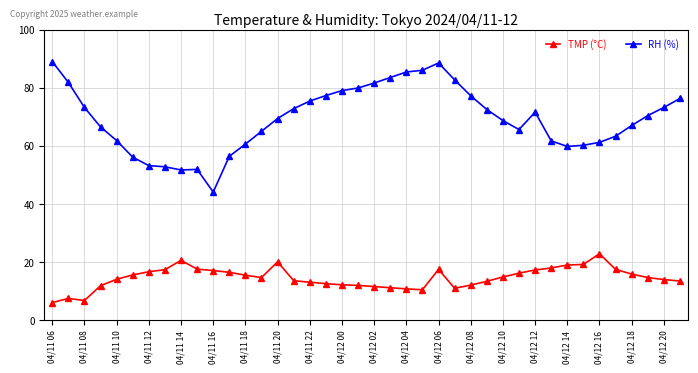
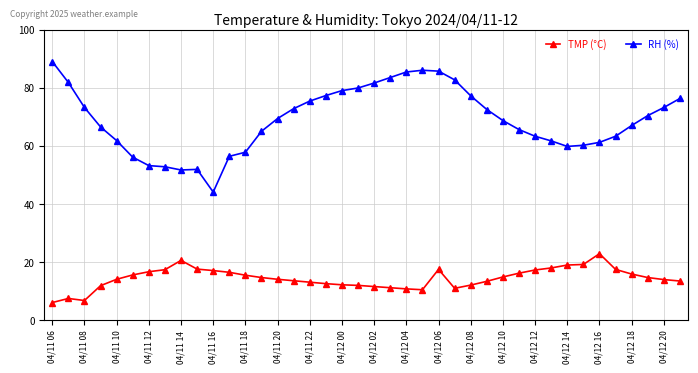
RH (%), 04/11 18: 61 -> 58
TMP (°C), 04/11 20: 20 -> 14
RH (%), 04/12 06: 89 -> 86
RH (%), 04/12 12: 72 -> 63
